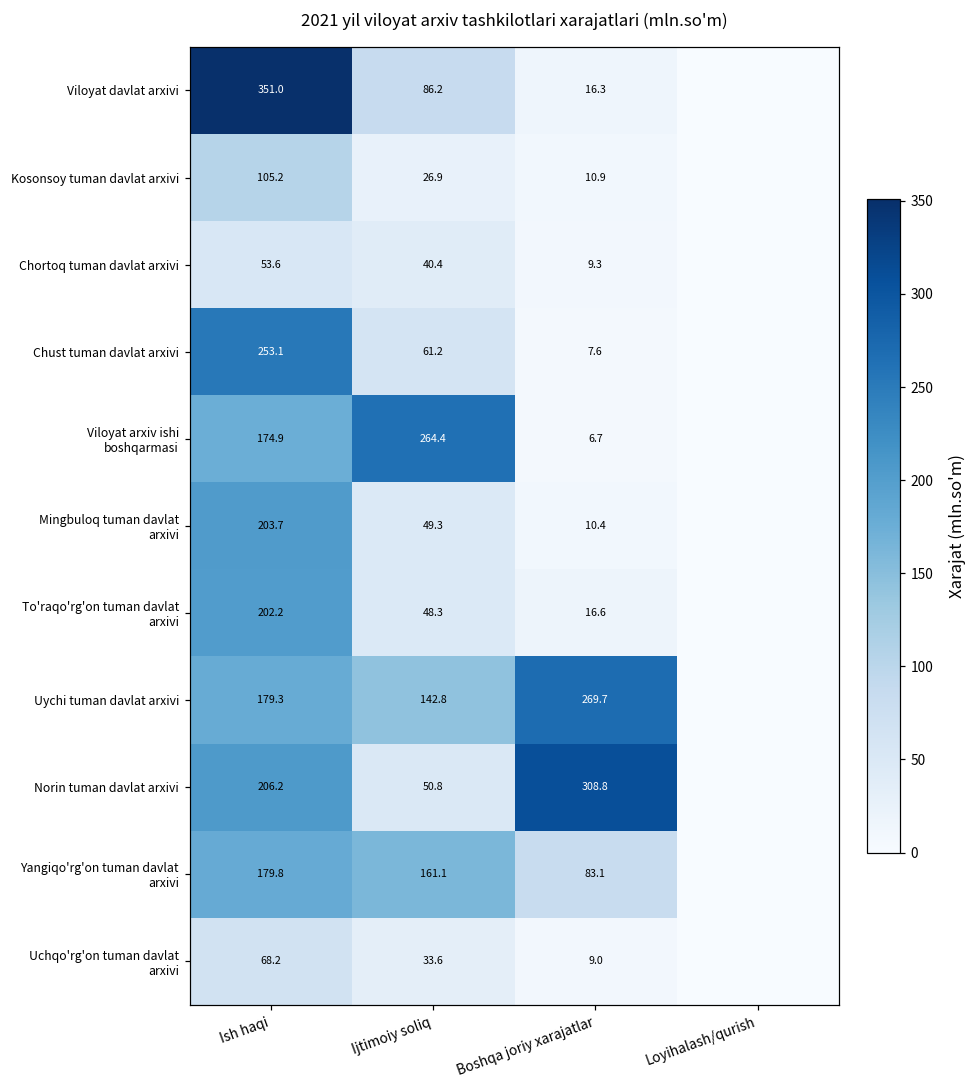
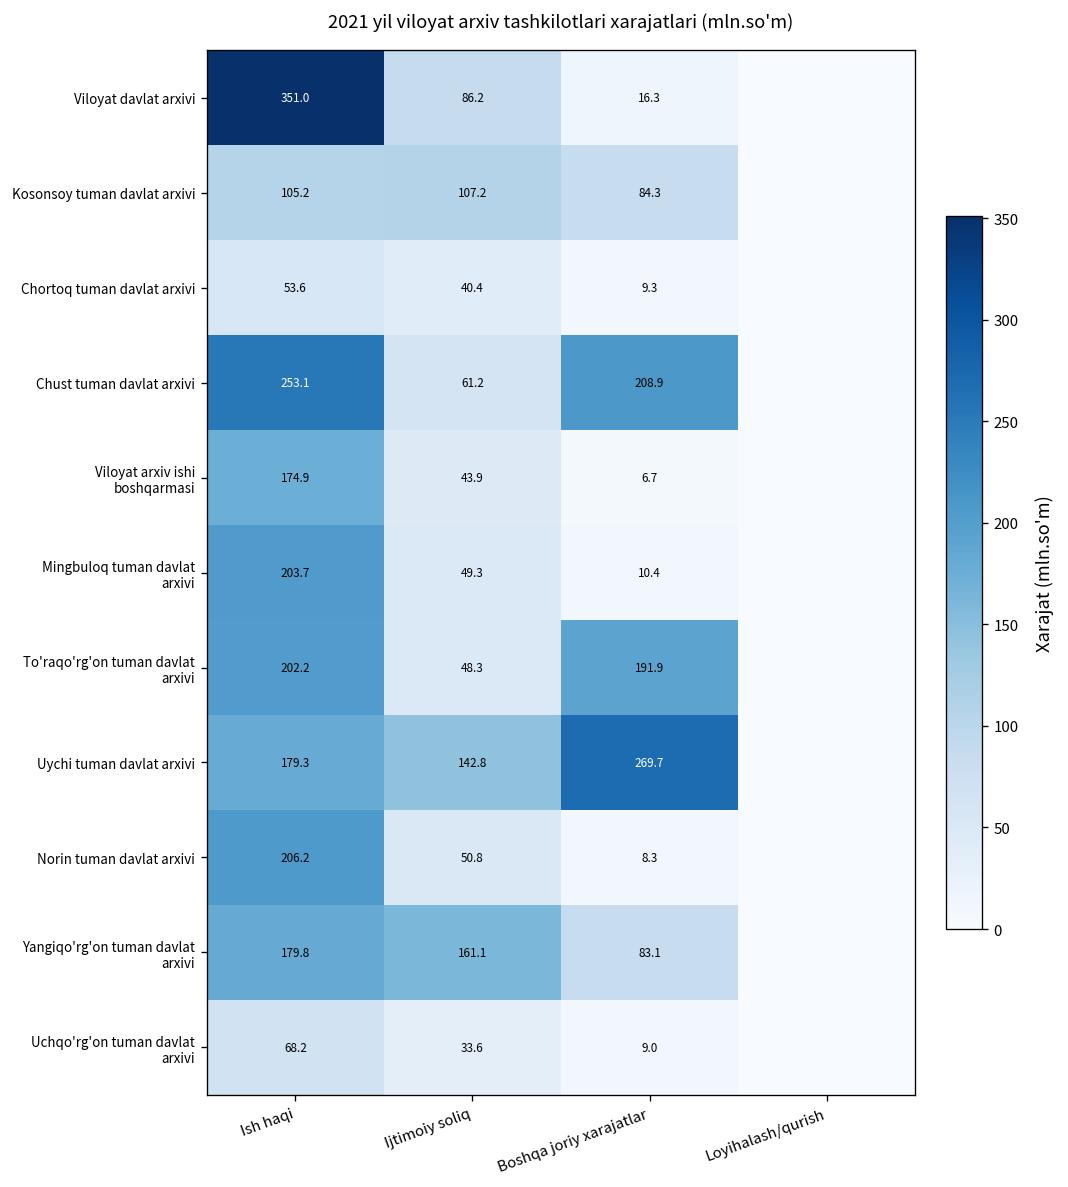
Kosonsoy tuman davlat arxivi, Ijtimoiy soliq: 26.9 -> 107.2
Kosonsoy tuman davlat arxivi, Boshqa joriy xarajatlar: 10.9 -> 84.3
Chust tuman davlat arxivi, Boshqa joriy xarajatlar: 7.6 -> 208.9
Viloyat arxiv ishi boshqarmasi, Ijtimoiy soliq: 264.4 -> 43.9
To'raqo'rg'on tuman davlat arxivi, Boshqa joriy xarajatlar: 16.6 -> 191.9
Norin tuman davlat arxivi, Boshqa joriy xarajatlar: 308.8 -> 8.3
